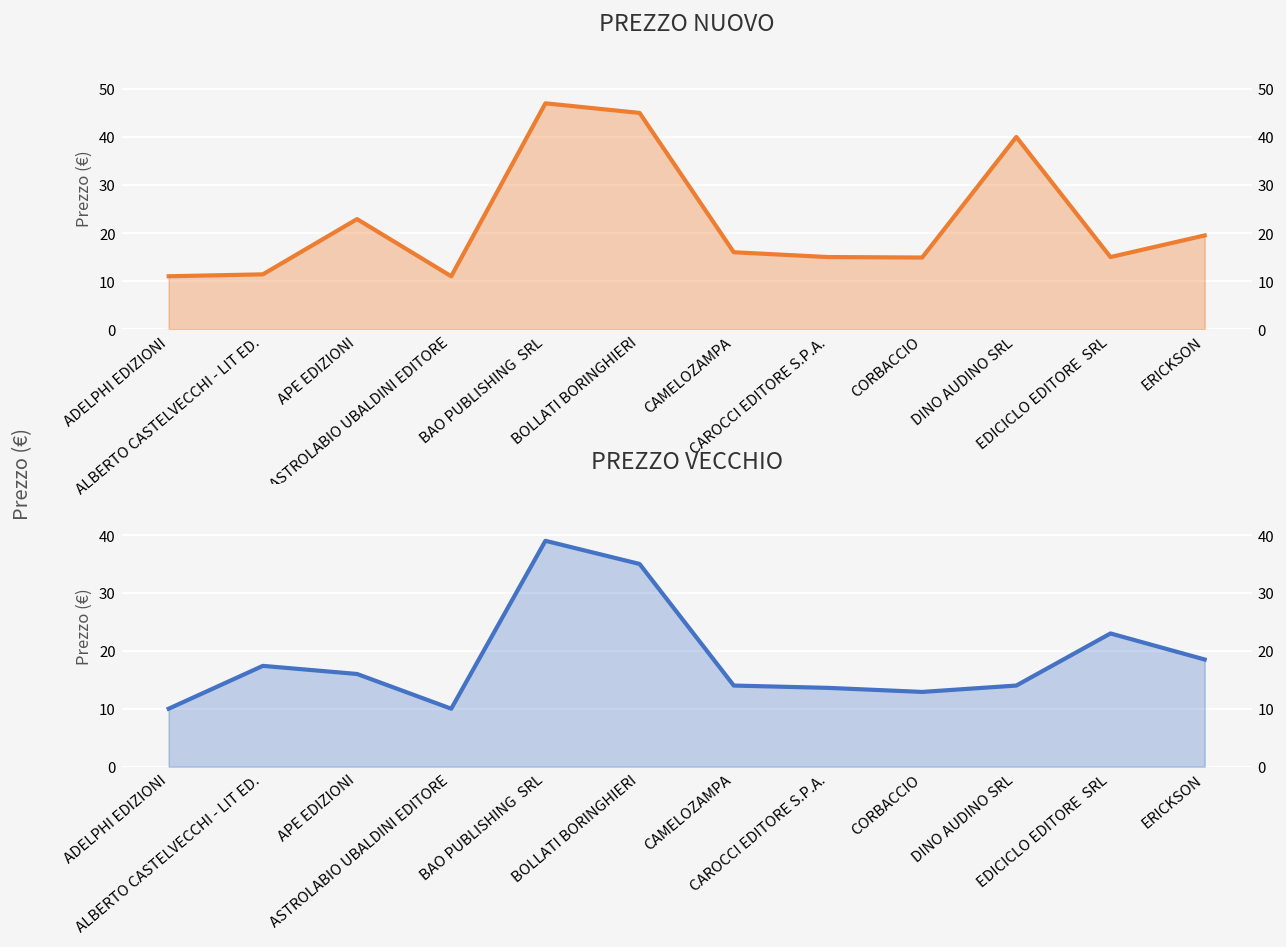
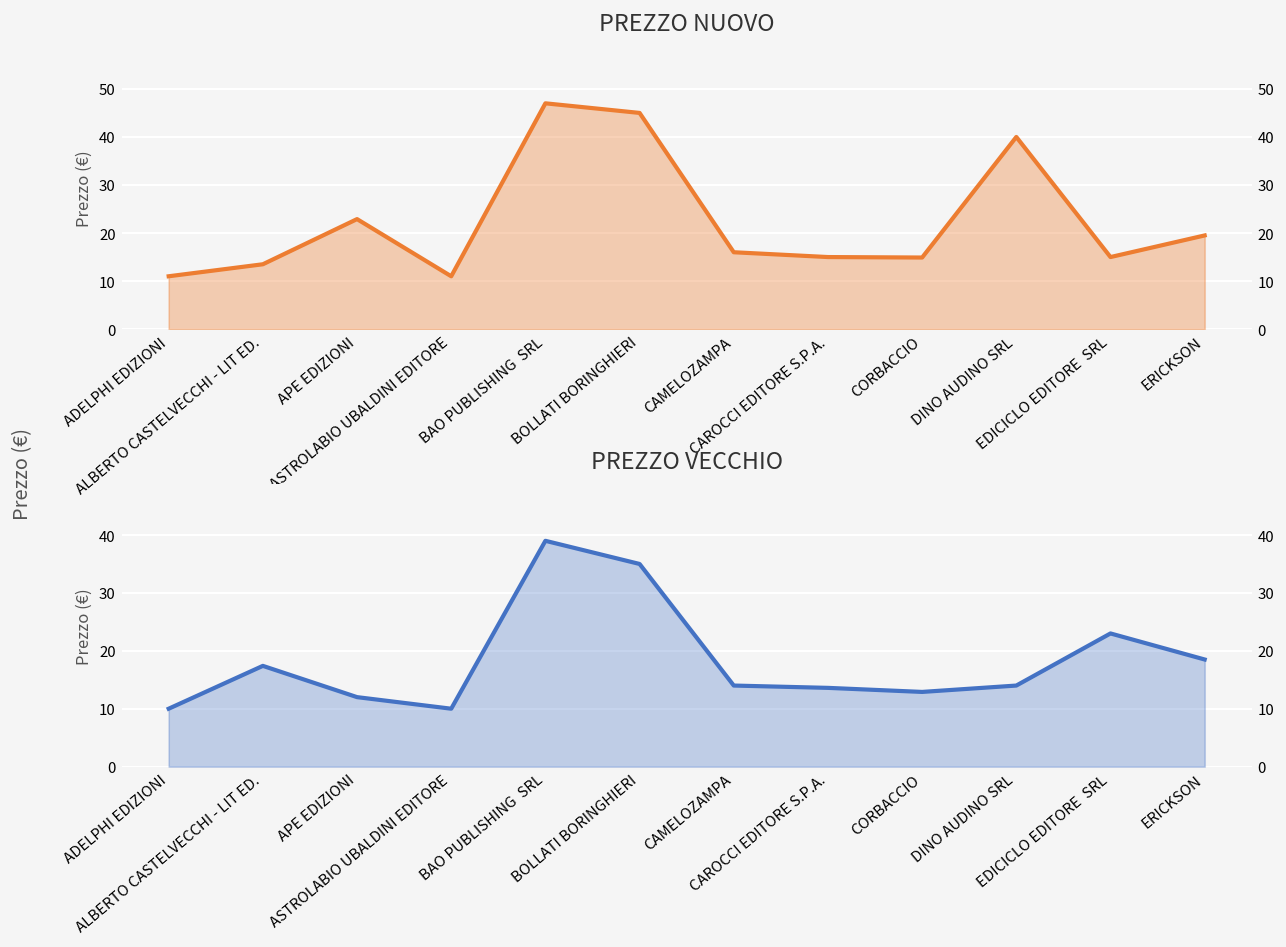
PREZZO NUOVO, ALBERTO CASTELVECCHI - LIT ED.: 11 -> 14
PREZZO VECCHIO, APE EDIZIONI: 16 -> 12
